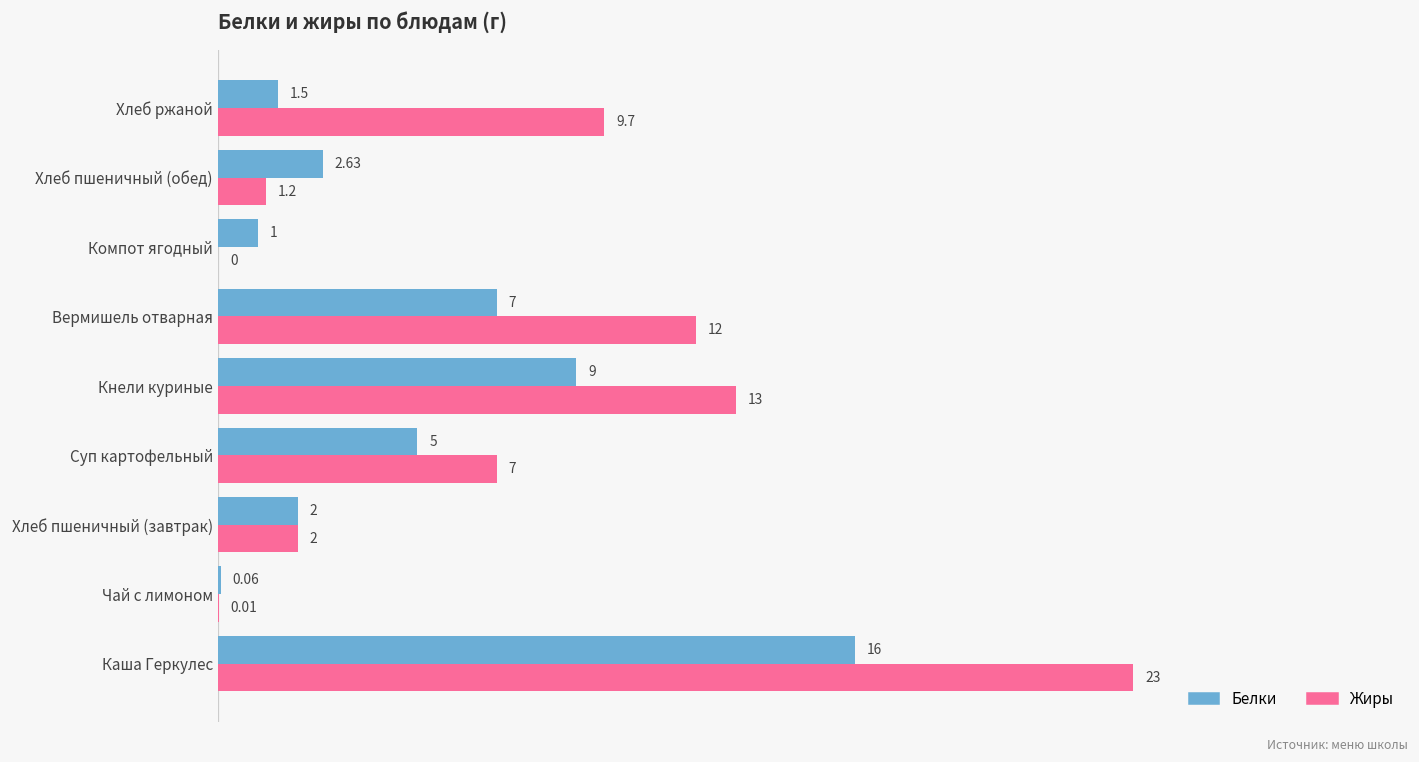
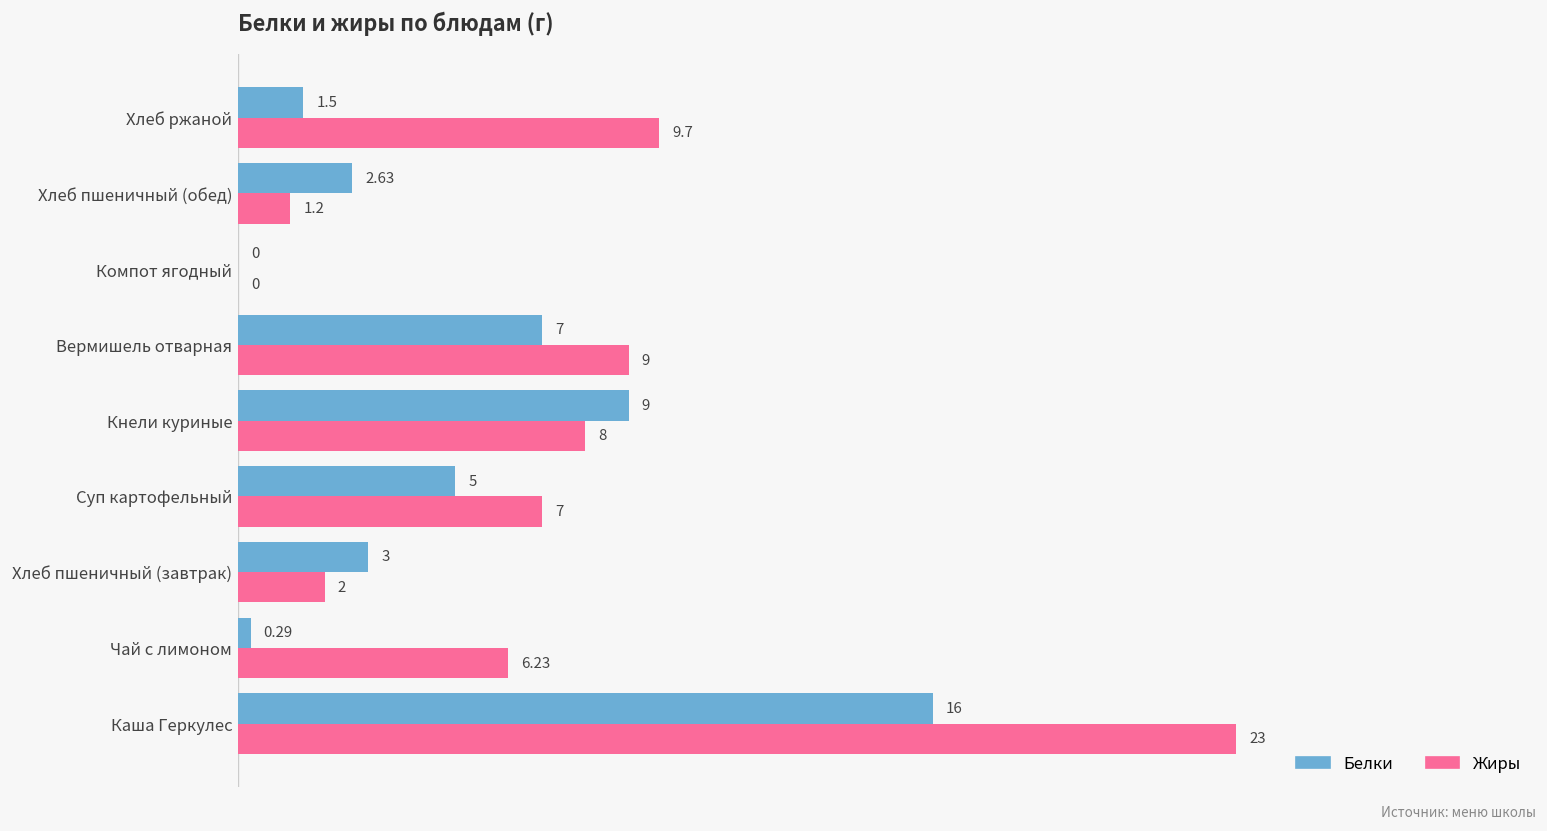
Белки, Компот ягодный: 1 -> 0
Жиры, Вермишель отварная: 12 -> 9
Жиры, Кнели куриные: 13 -> 8
Белки, Хлеб пшеничный (завтрак): 2 -> 3
Белки, Чай с лимоном: 0.06 -> 0.29
Жиры, Чай с лимоном: 0.01 -> 6.23
